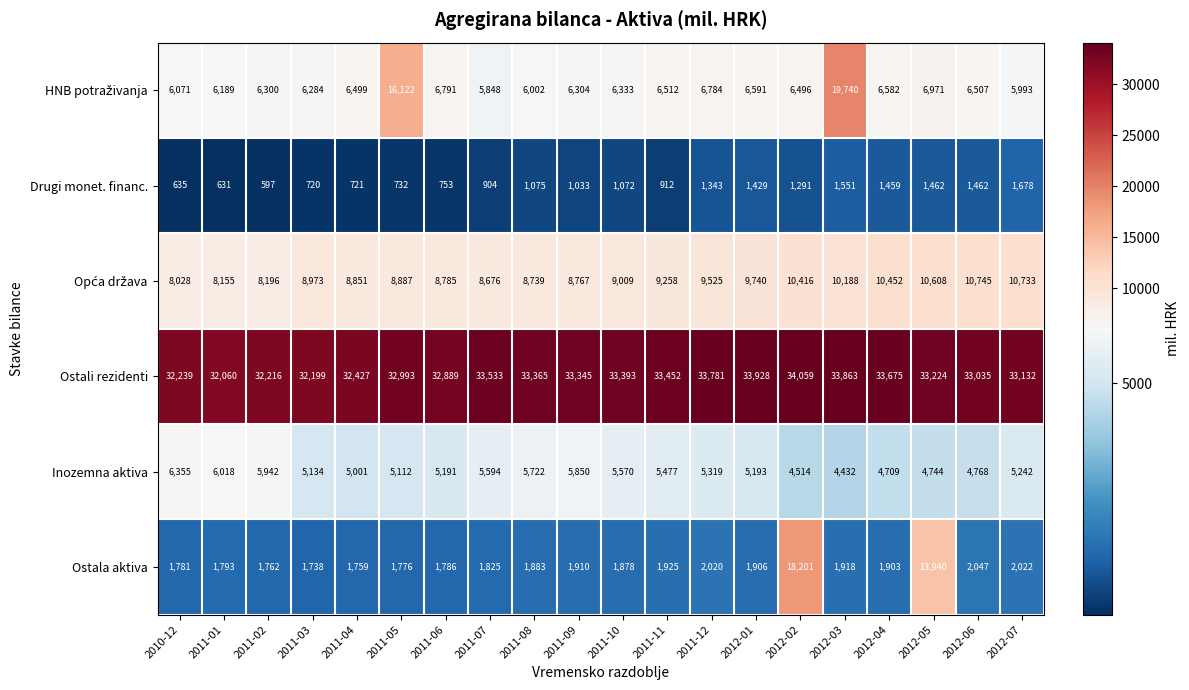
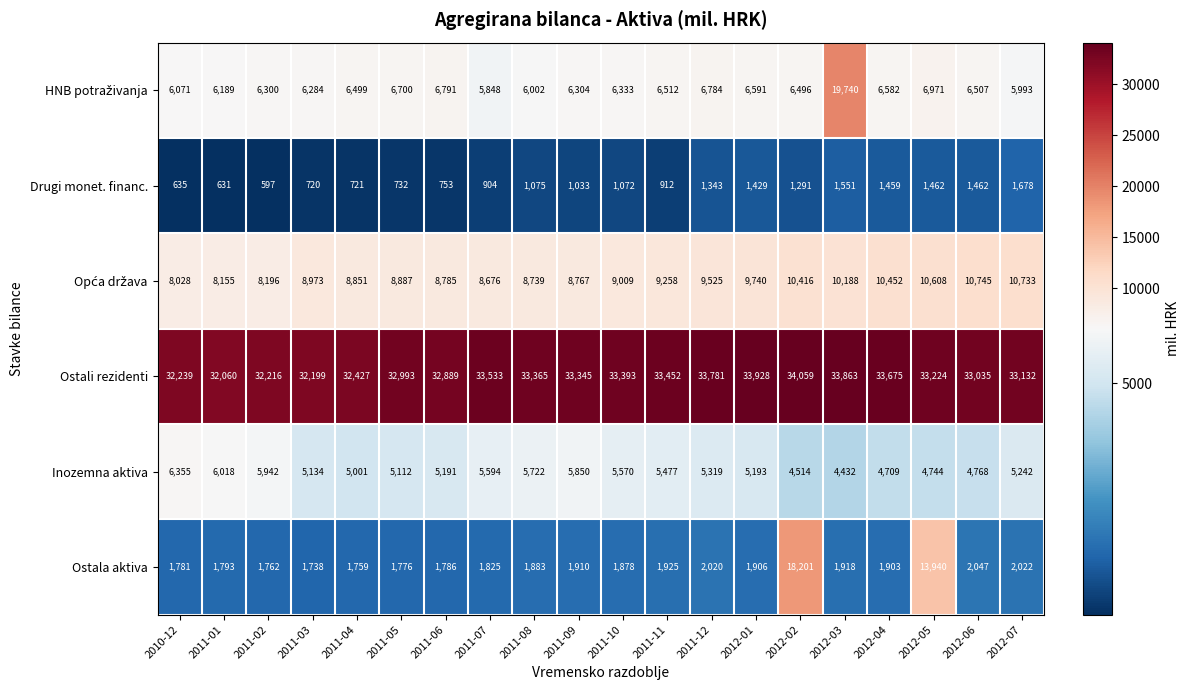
HNB potraživanja, 2011-05: 16,122 -> 6,700
